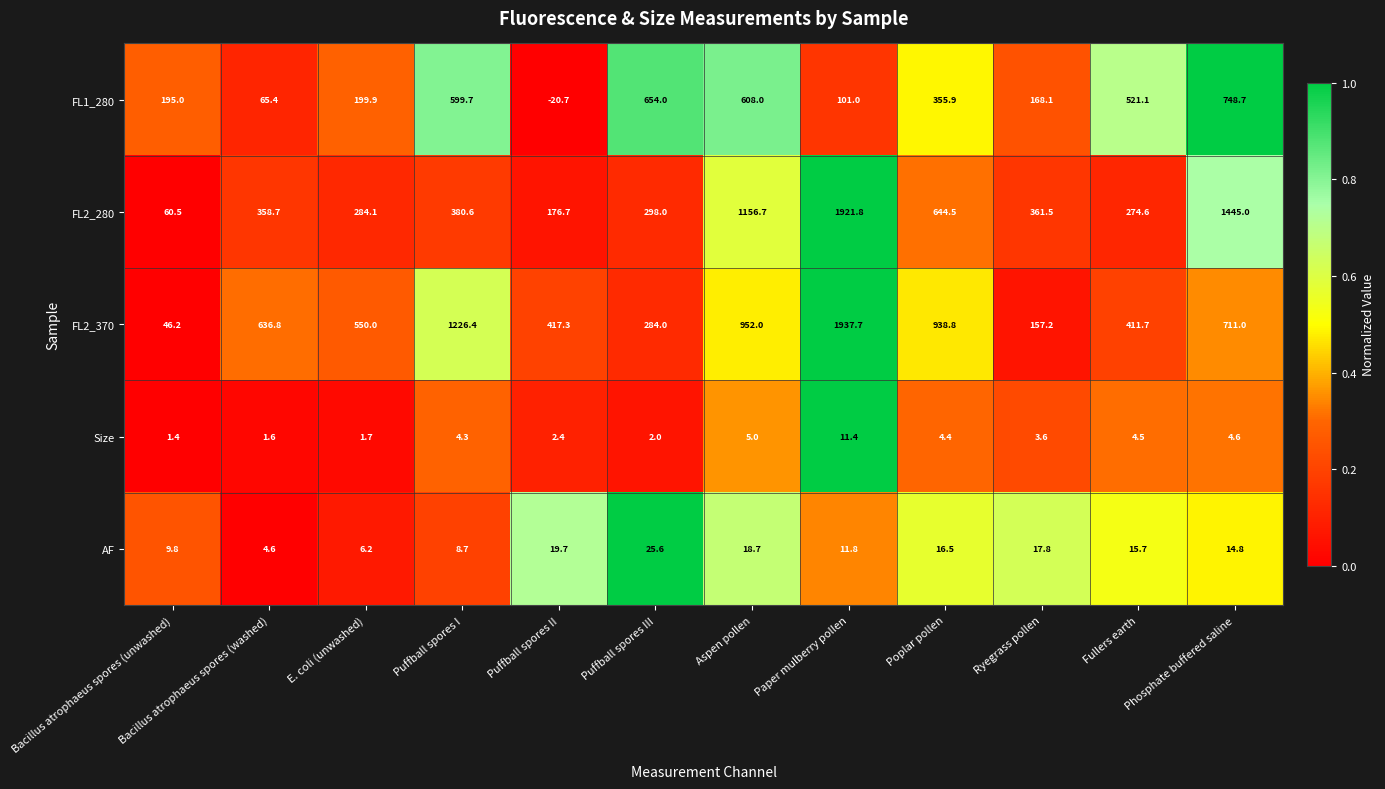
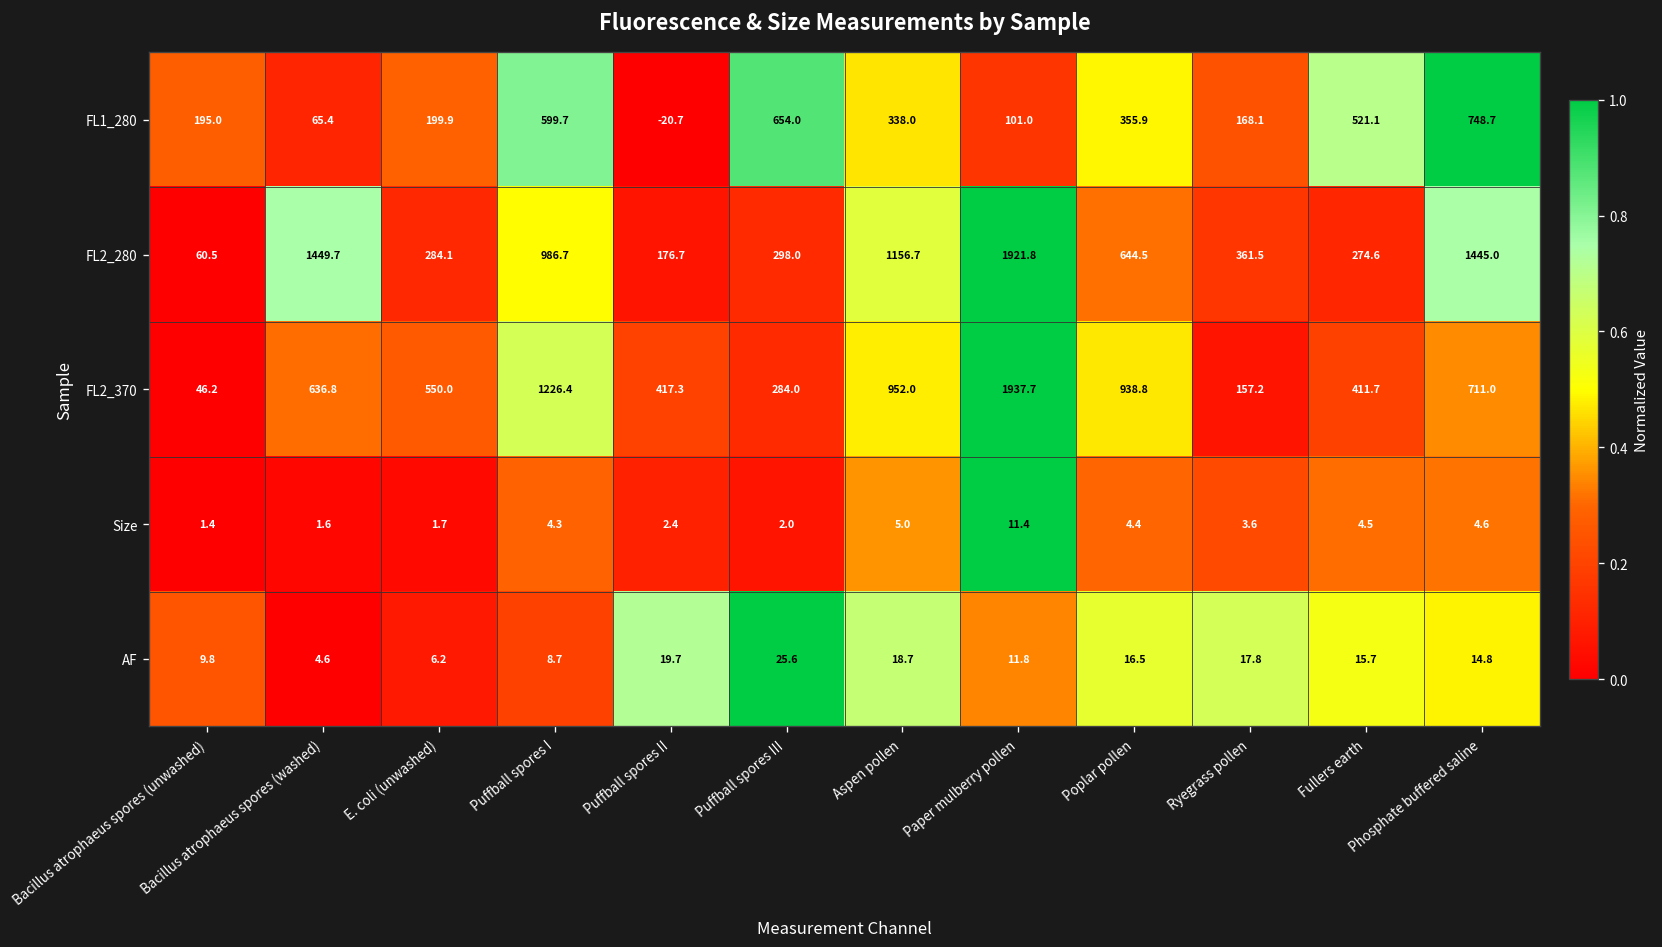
FL1_280, Aspen pollen: 608.0 -> 338.0
FL2_280, Bacillus atrophaeus spores (washed): 358.7 -> 1449.7
FL2_280, Puffball spores I: 380.6 -> 986.7
